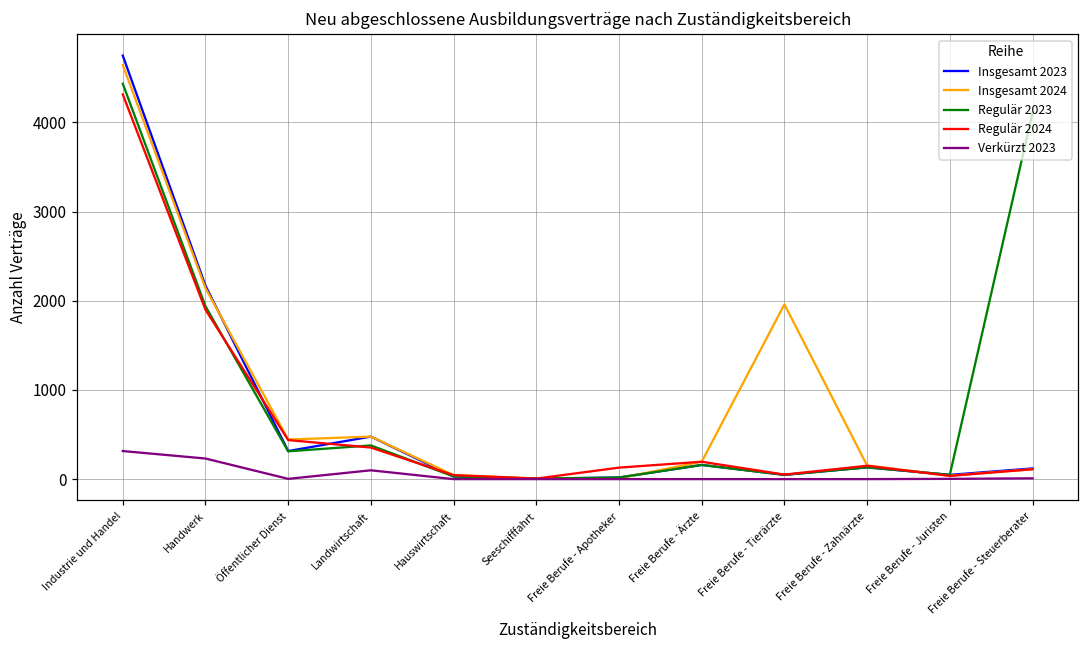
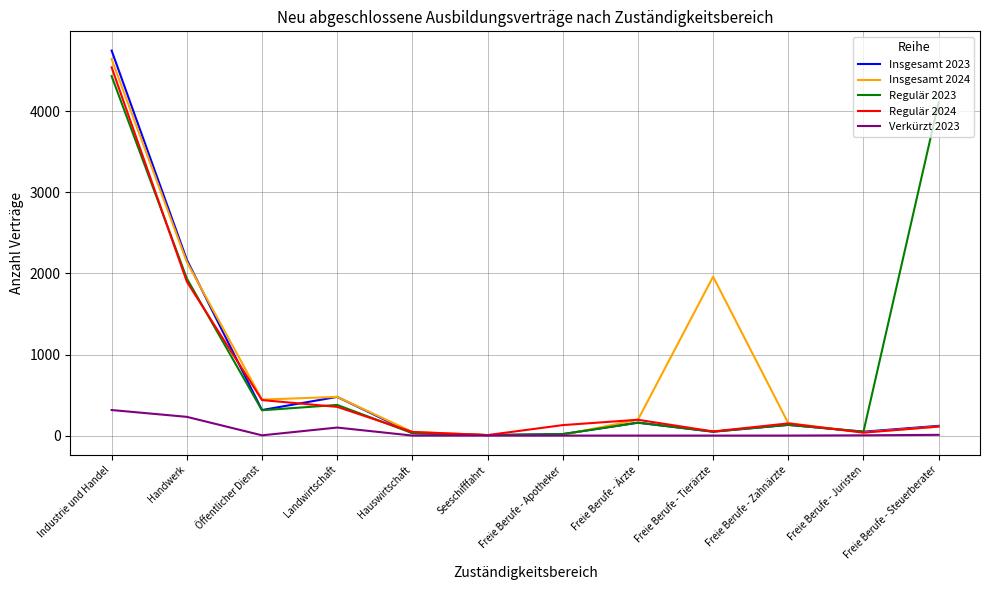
Regulär 2024, Industrie und Handel: 4300 -> 4500
